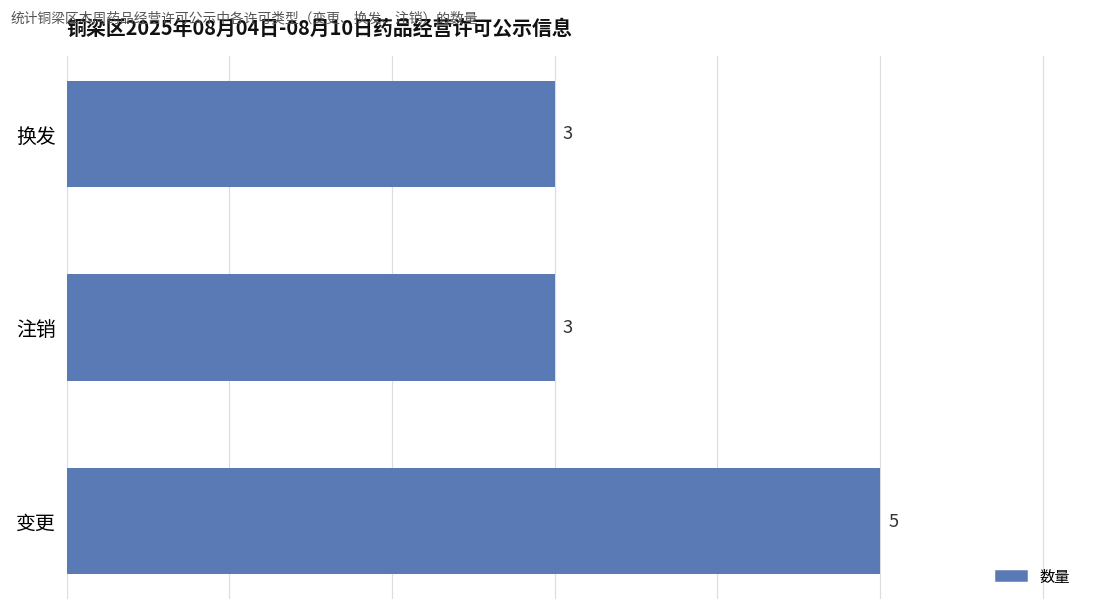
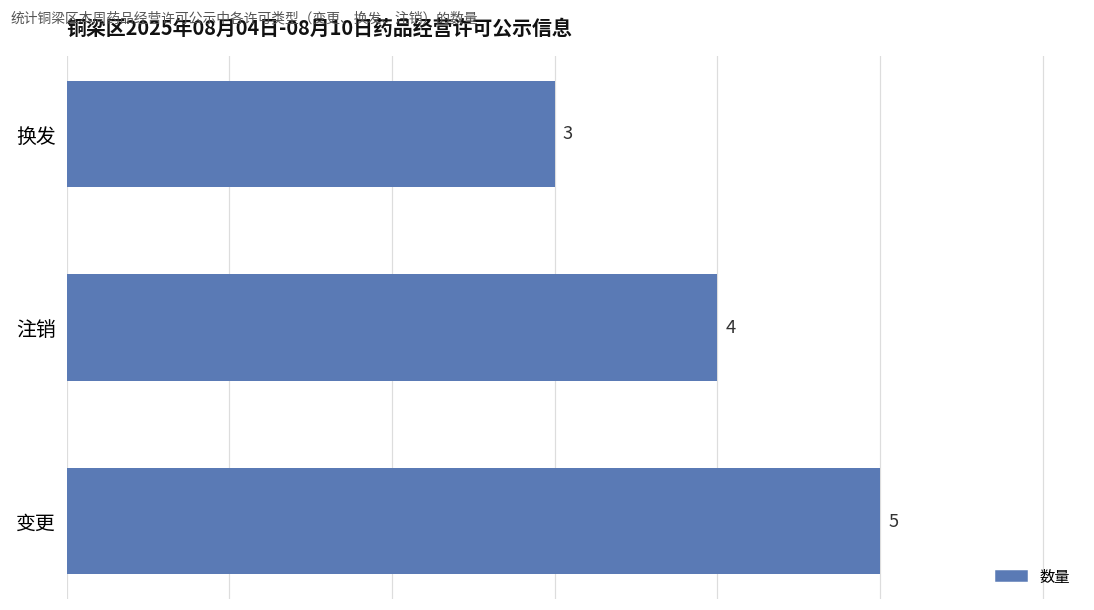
注销: 3 -> 4
